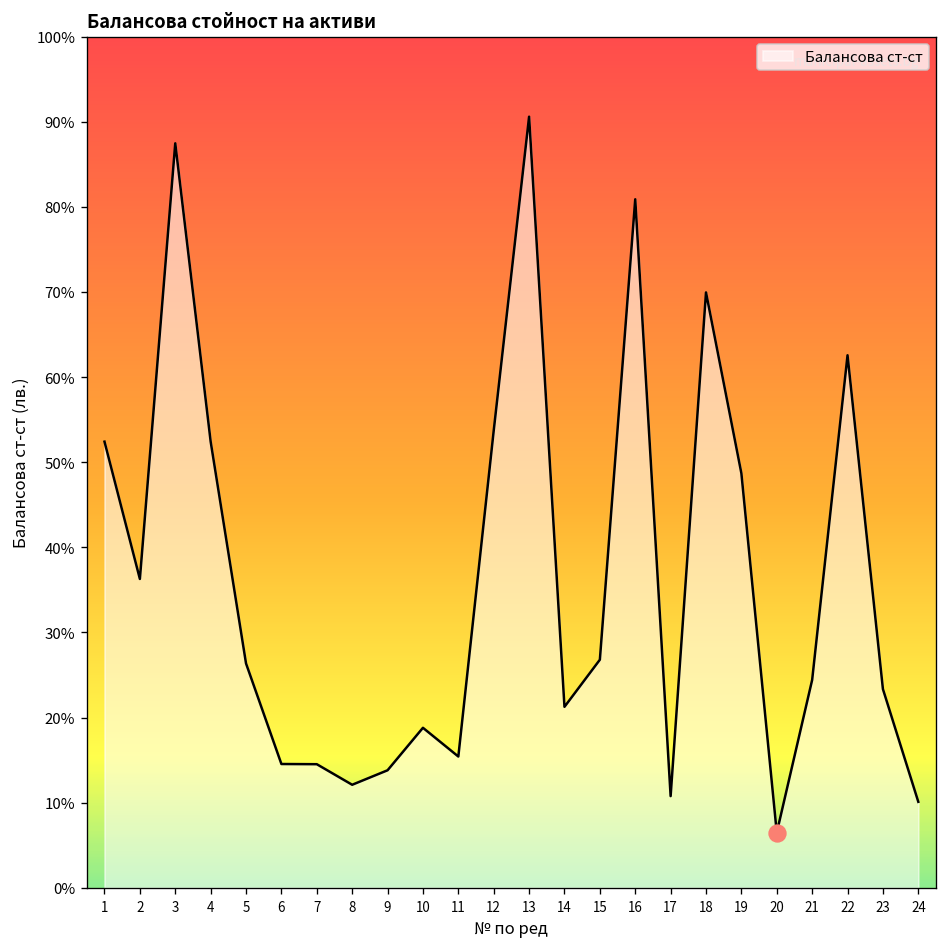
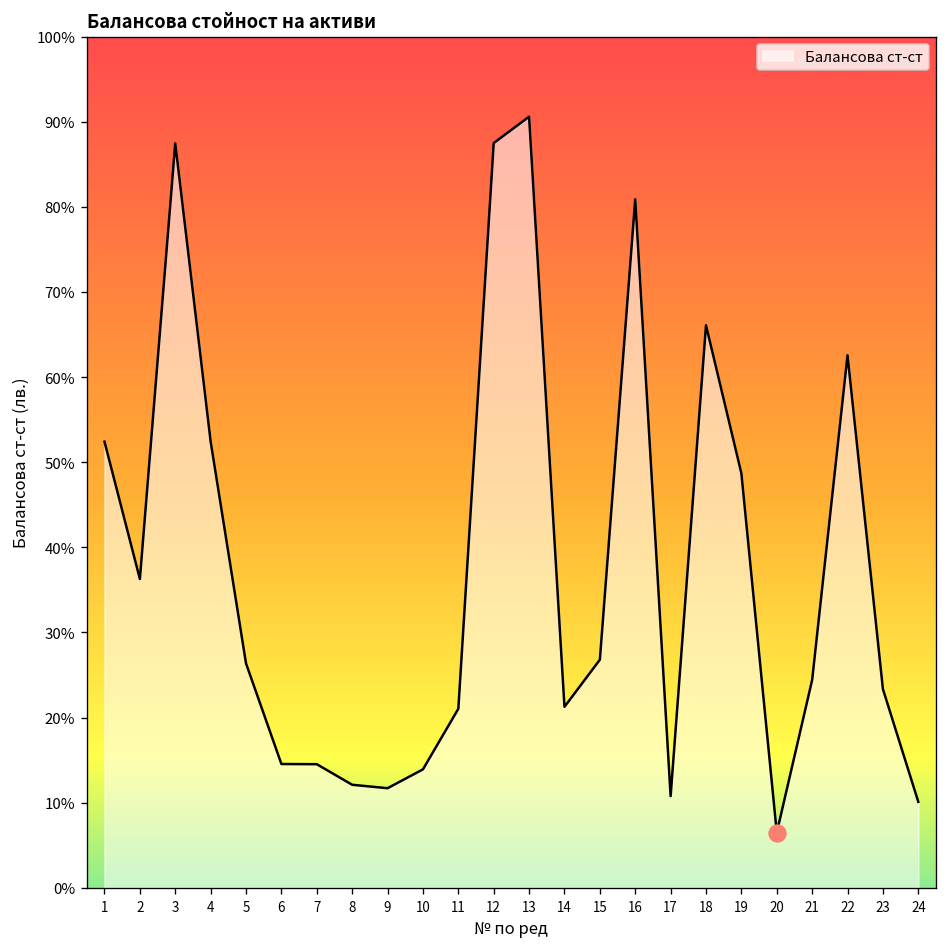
Балансова ст-ст, 9: 14% -> 12%
Балансова ст-ст, 10: 19% -> 14%
Балансова ст-ст, 11: 15% -> 21%
Балансова ст-ст, 12: 54% -> 87%
Балансова ст-ст, 18: 70% -> 66%
